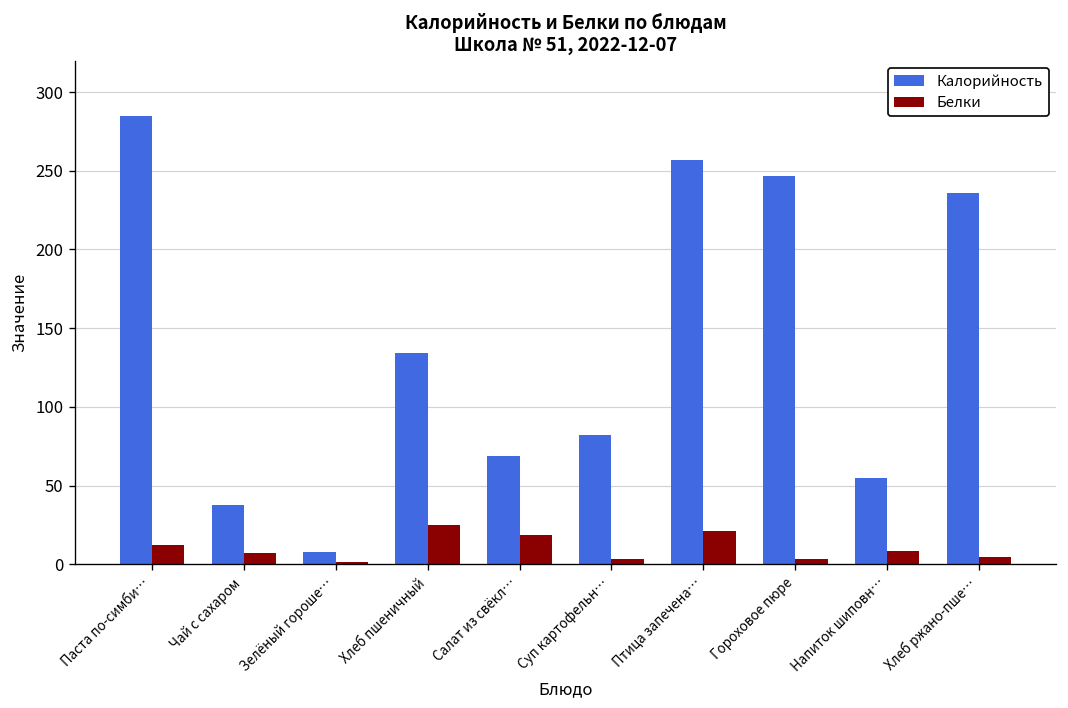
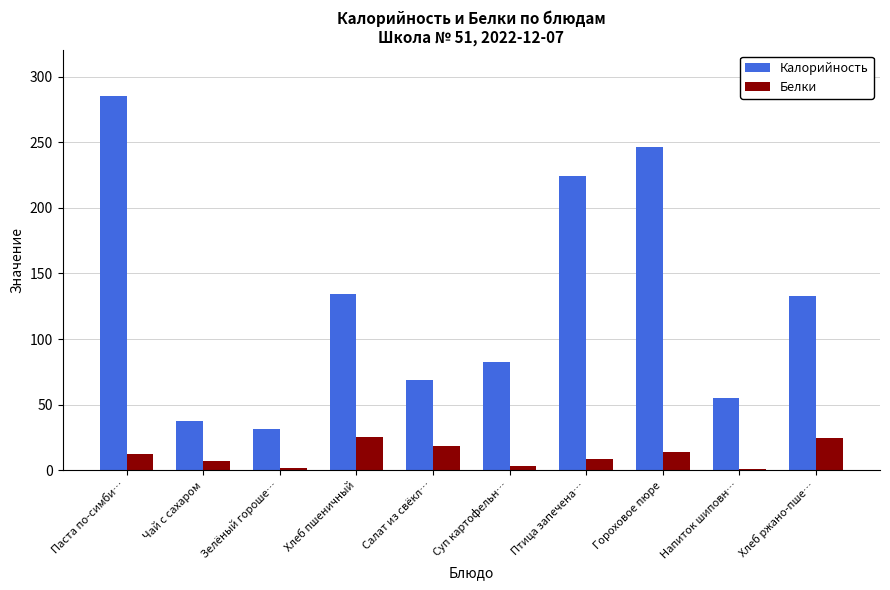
Калорийность, Зелёный гороше…: 8 -> 32
Калорийность, Птица запечена…: 257 -> 224
Белки, Птица запечена…: 21 -> 9
Белки, Гороховое пюре: 4 -> 14
Белки, Напиток шиповн…: 9 -> 1
Калорийность, Хлеб ржано-пше…: 236 -> 133
Белки, Хлеб ржано-пше…: 5 -> 25
